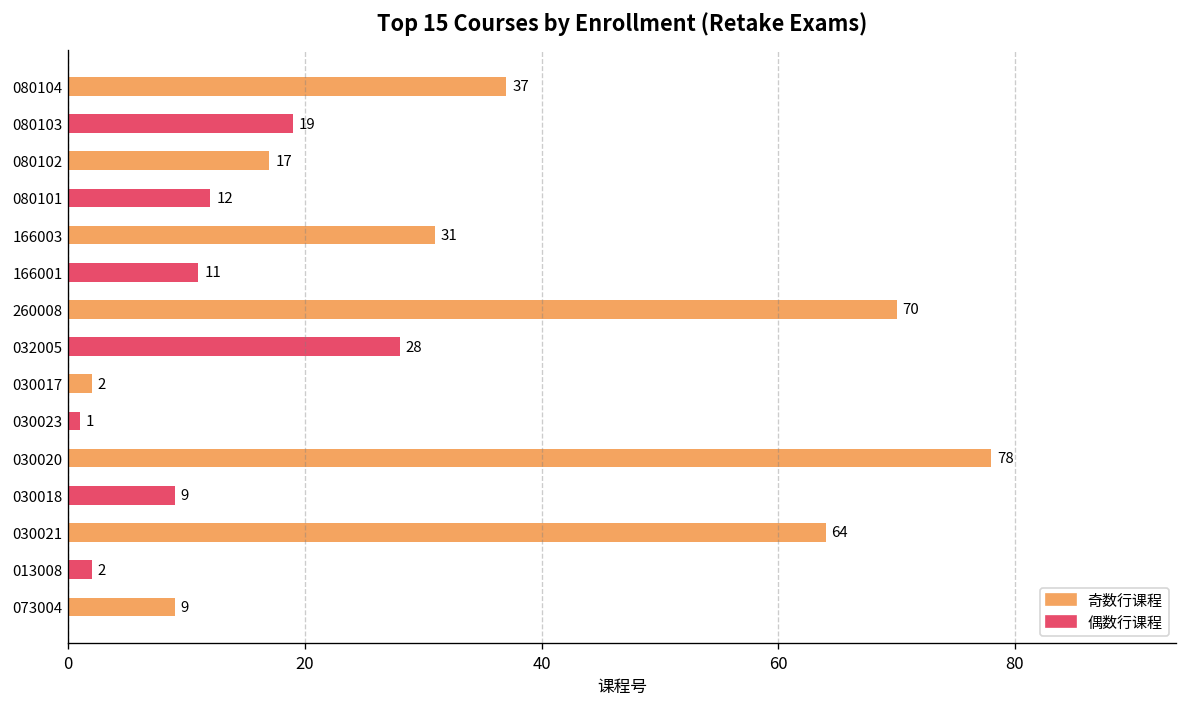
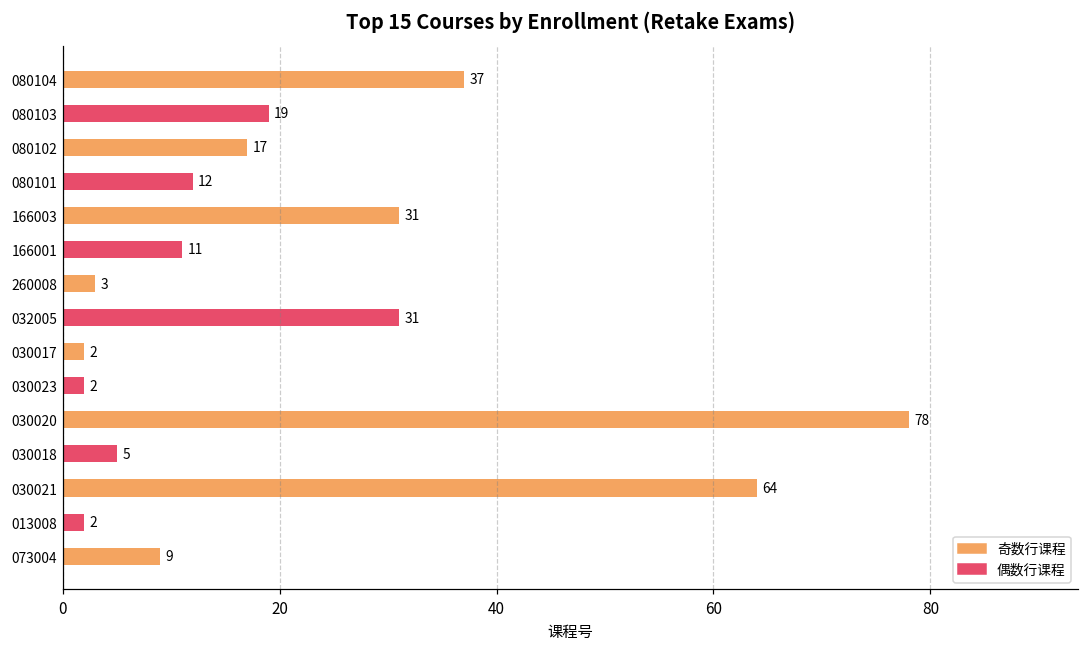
260008: 70 -> 3
032005: 28 -> 31
030023: 1 -> 2
030018: 9 -> 5
